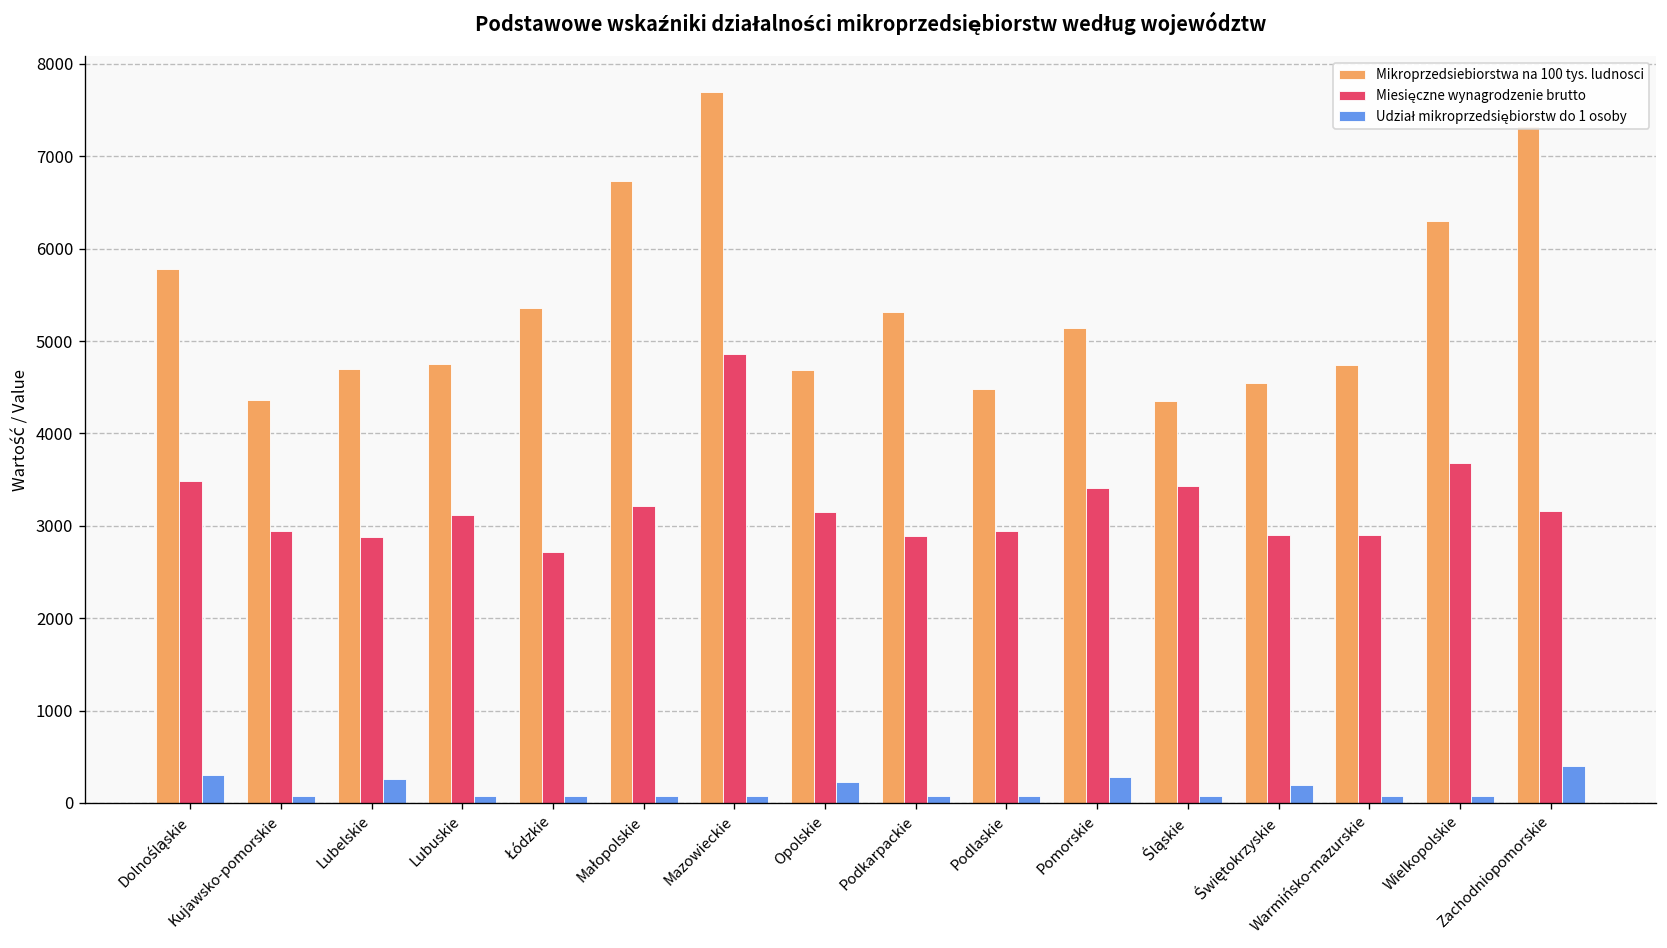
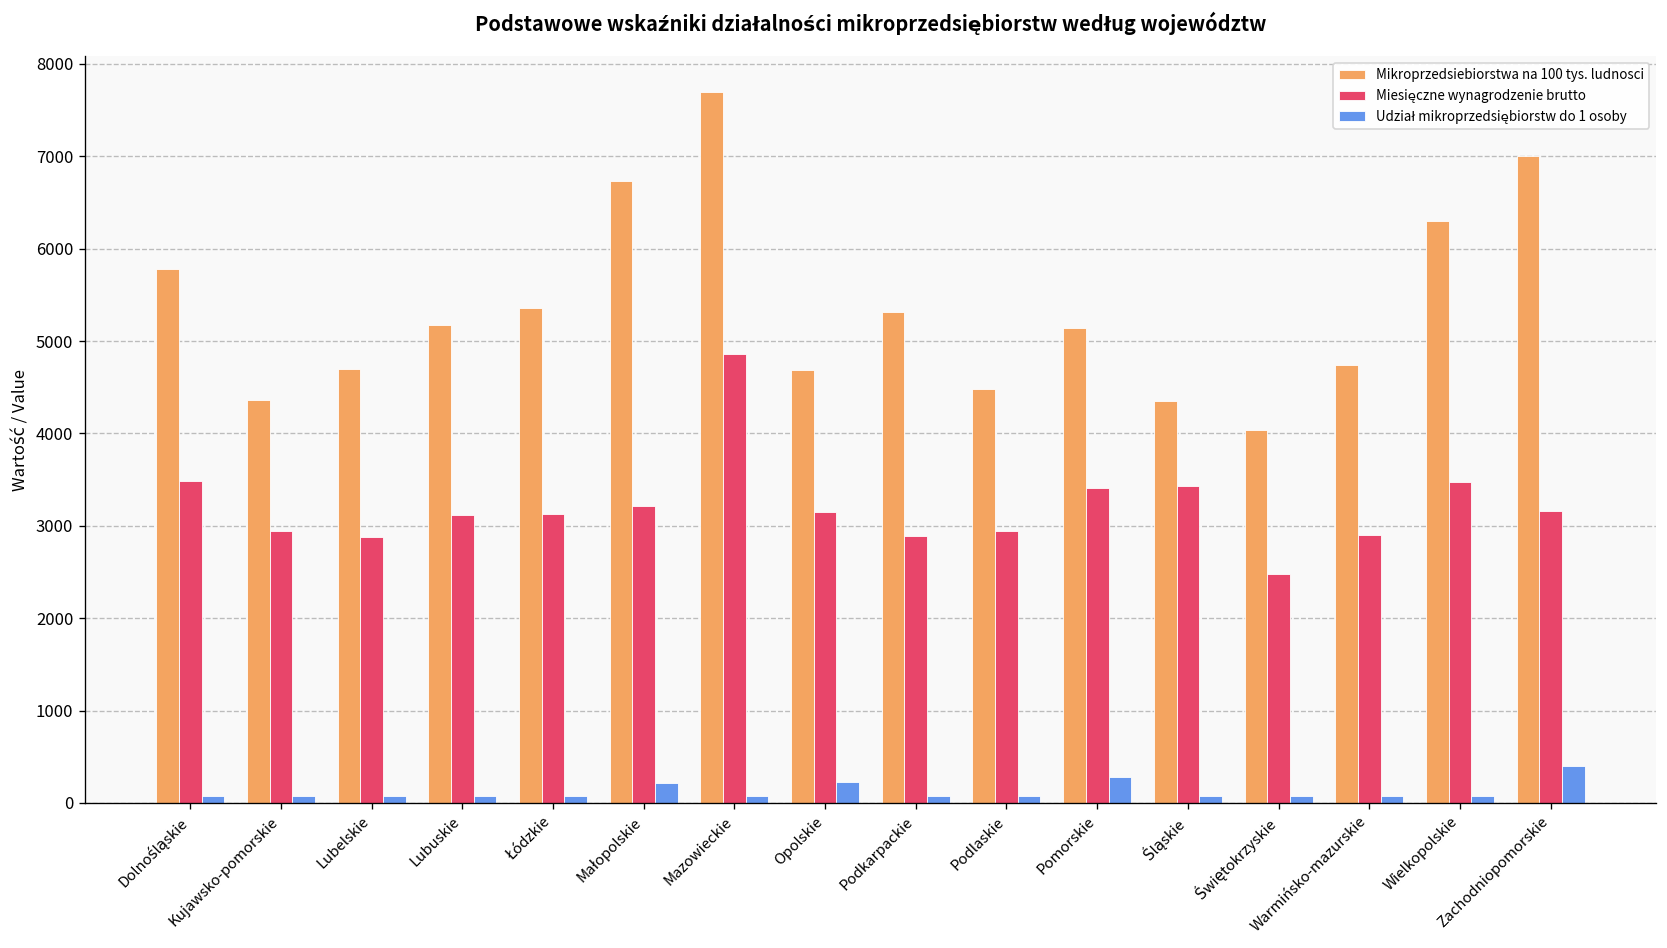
Udział mikroprzedsiębiorstw do 1 osoby, Dolnośląskie: 300 -> 100
Udział mikroprzedsiębiorstw do 1 osoby, Lubelskie: 300 -> 100
Mikroprzedsiebiorstwa na 100 tys. ludnosci, Lubuskie: 4800 -> 5200
Miesięczne wynagrodzenie brutto, Łódzkie: 2700 -> 3100
Udział mikroprzedsiębiorstw do 1 osoby, Małopolskie: 100 -> 200
Mikroprzedsiebiorstwa na 100 tys. ludnosci, Świętokrzyskie: 4500 -> 4000
Miesięczne wynagrodzenie brutto, Świętokrzyskie: 2900 -> 2500
Udział mikroprzedsiębiorstw do 1 osoby, Świętokrzyskie: 200 -> 100
Miesięczne wynagrodzenie brutto, Wielkopolskie: 3700 -> 3500
Mikroprzedsiebiorstwa na 100 tys. ludnosci, Zachodniopomorskie: 7300 -> 7000
